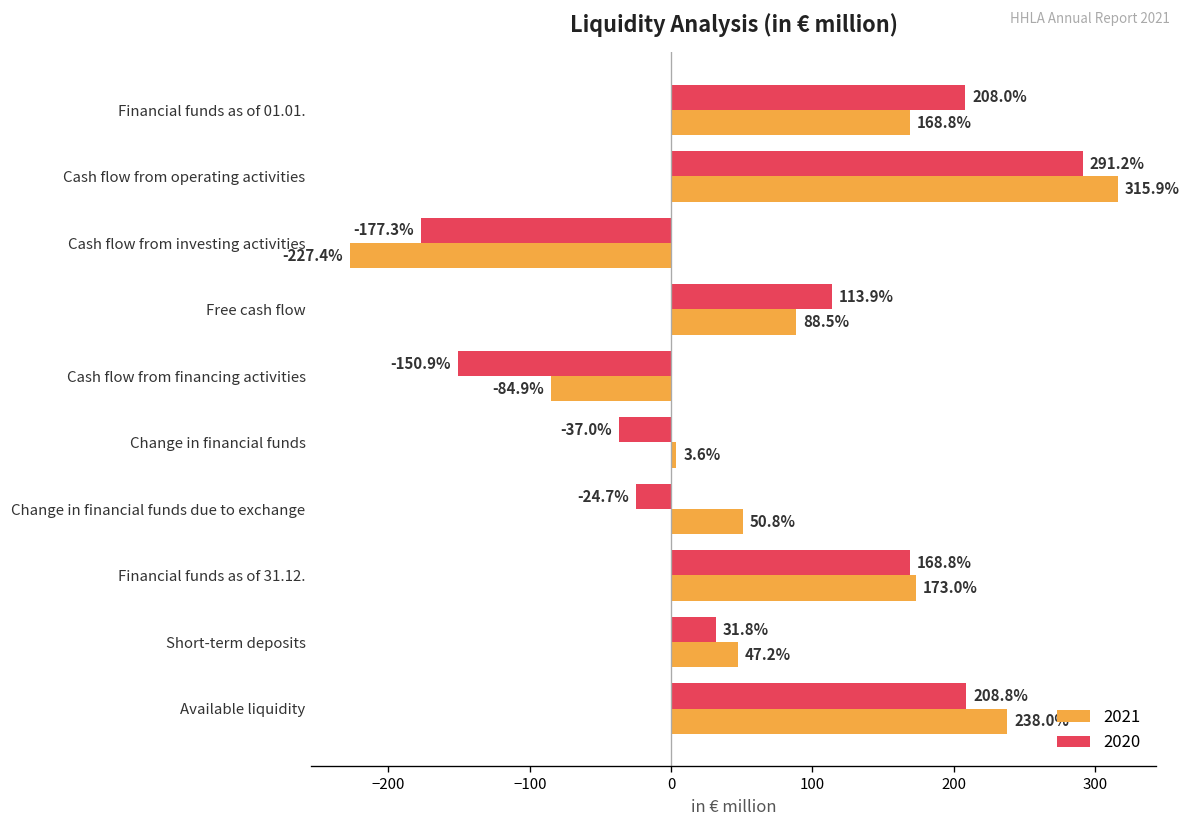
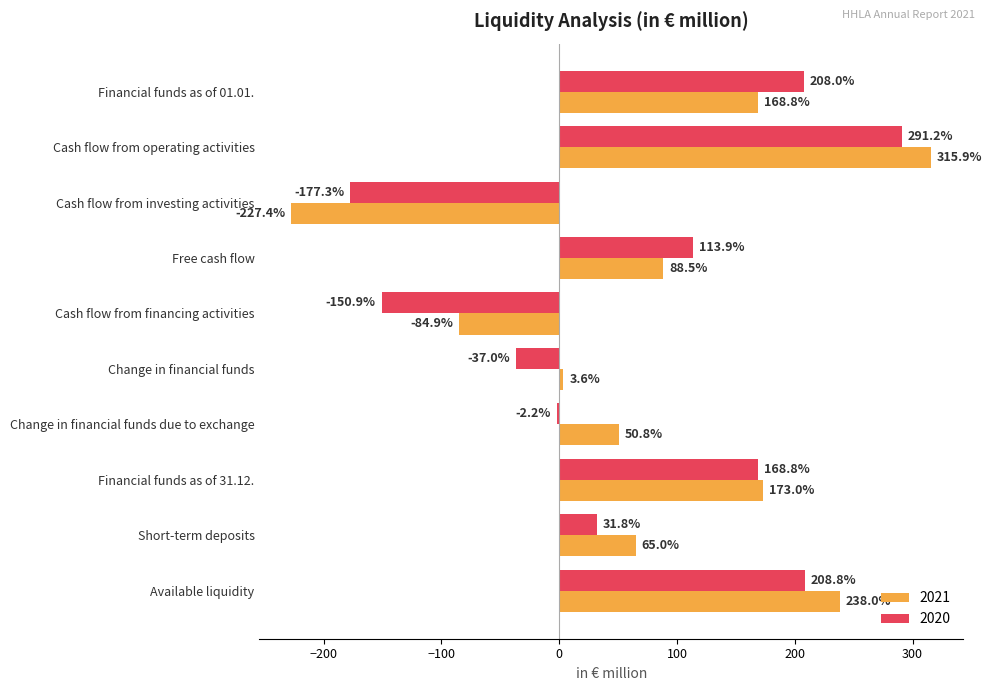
2020, Change in financial funds due to exchange: -24.7% -> -2.2%
2021, Short-term deposits: 47.2% -> 65.0%
